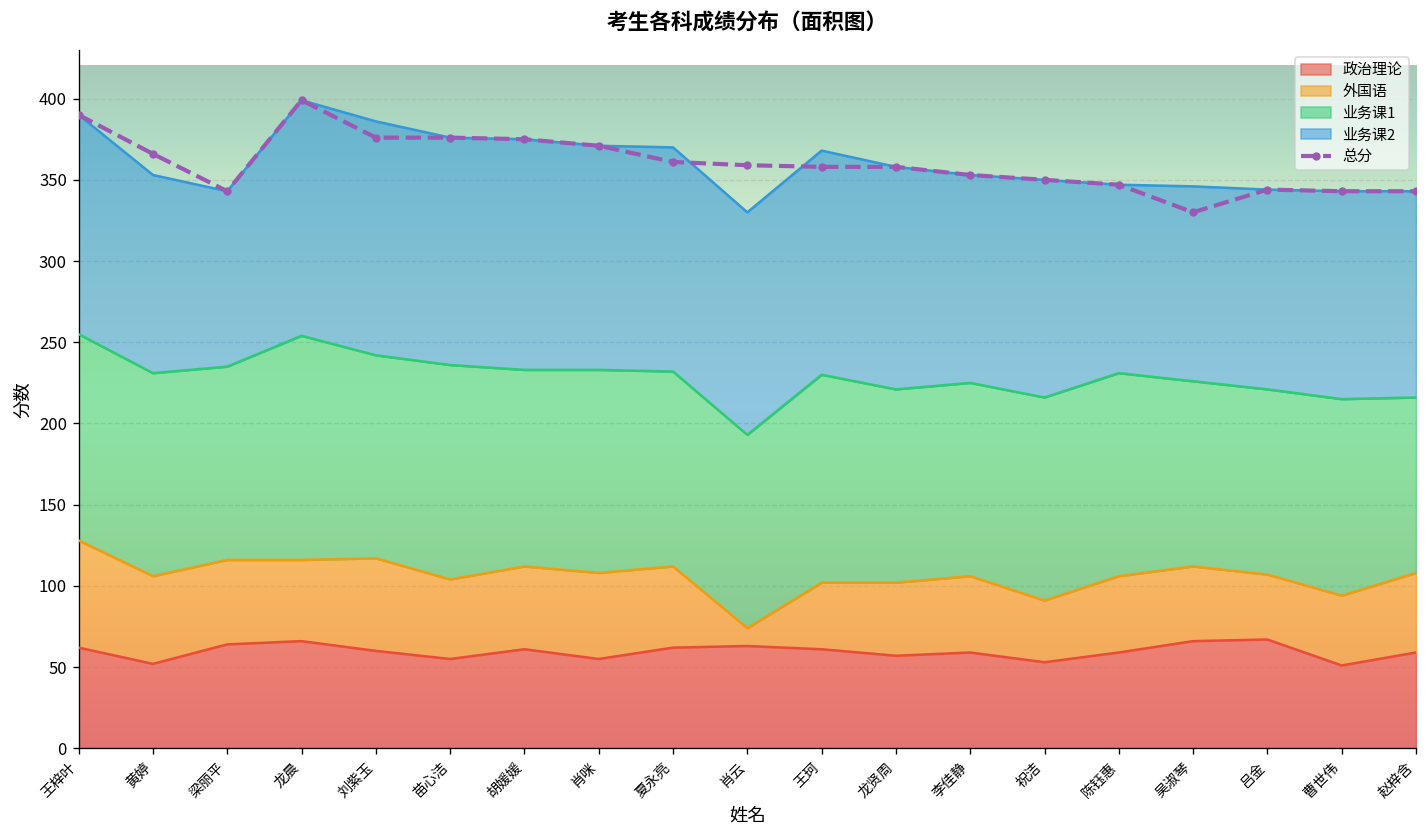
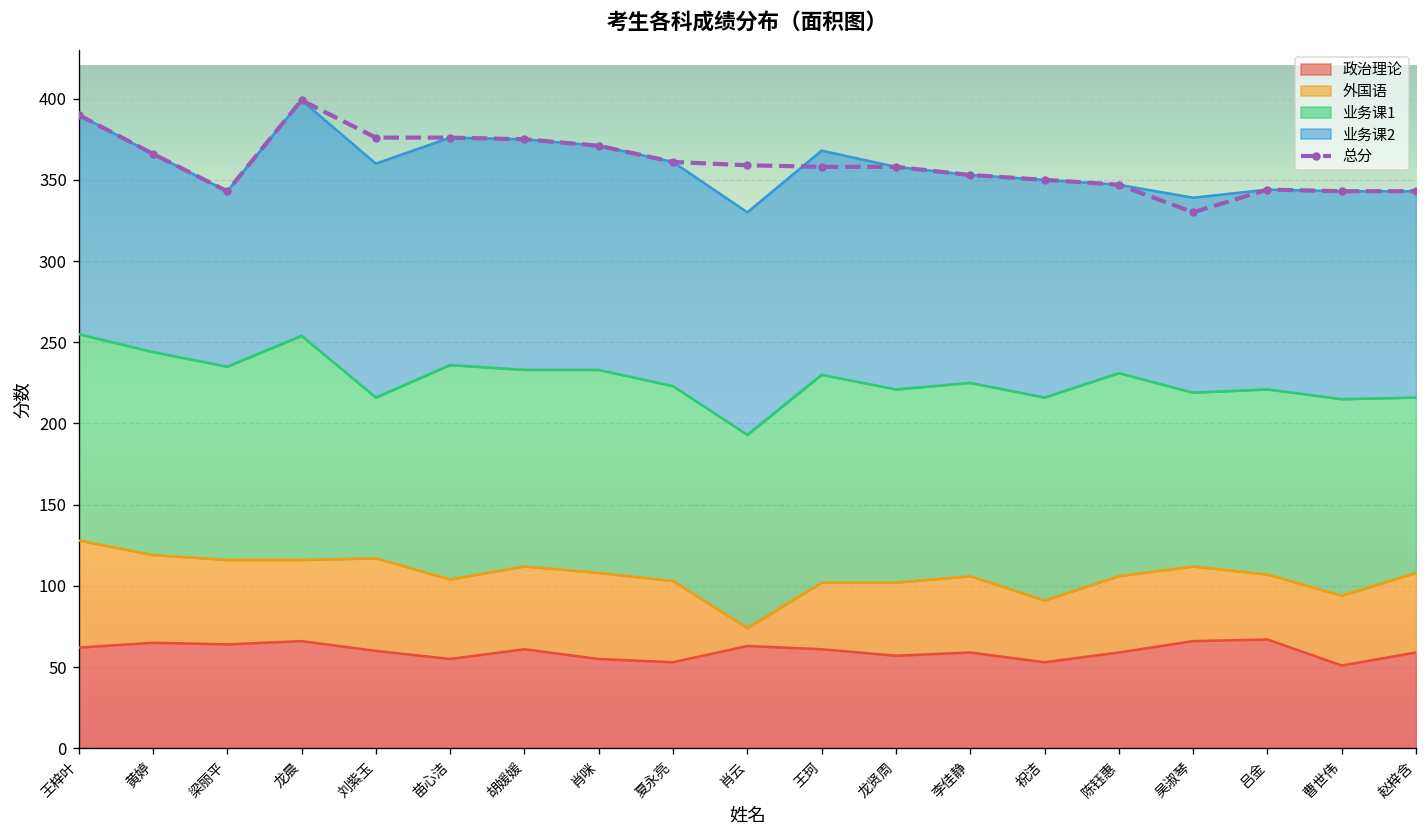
政治理论, 黄婷: 52 -> 65
业务课1, 刘紫玉: 125 -> 99
政治理论, 夏永亮: 62 -> 53
业务课1, 吴淑琴: 114 -> 107
